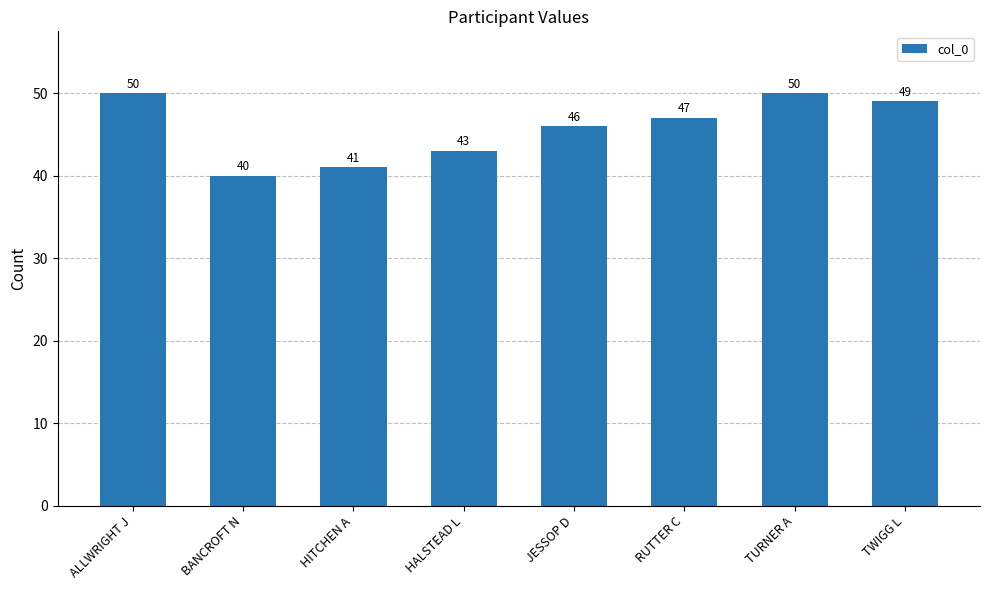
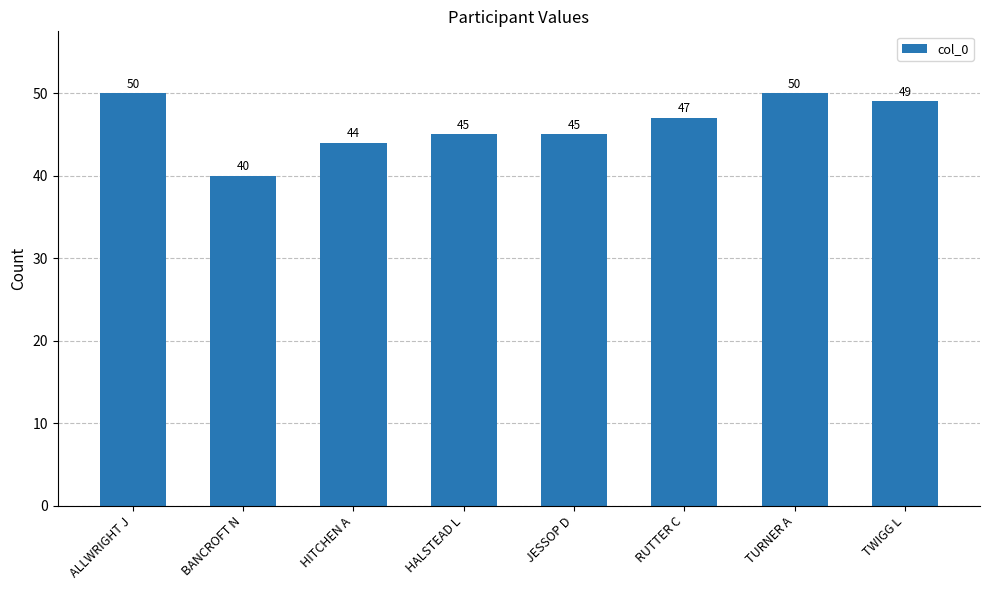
HITCHEN A: 41 -> 44
HALSTEAD L: 43 -> 45
JESSOP D: 46 -> 45
